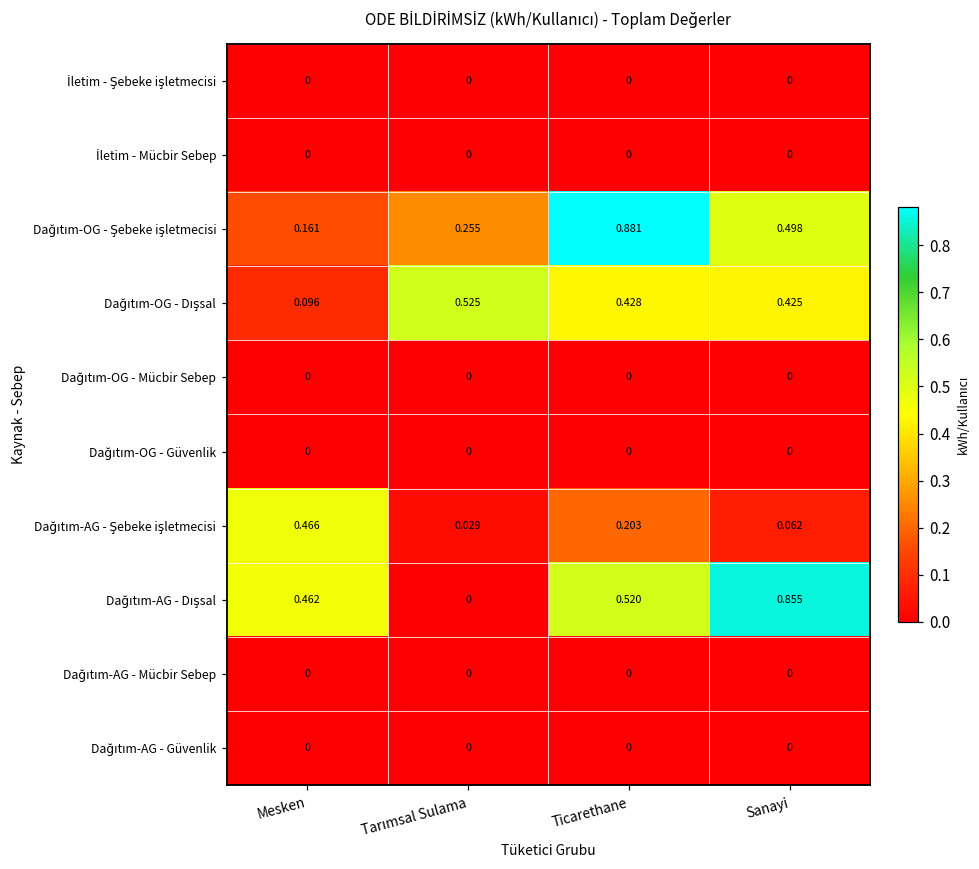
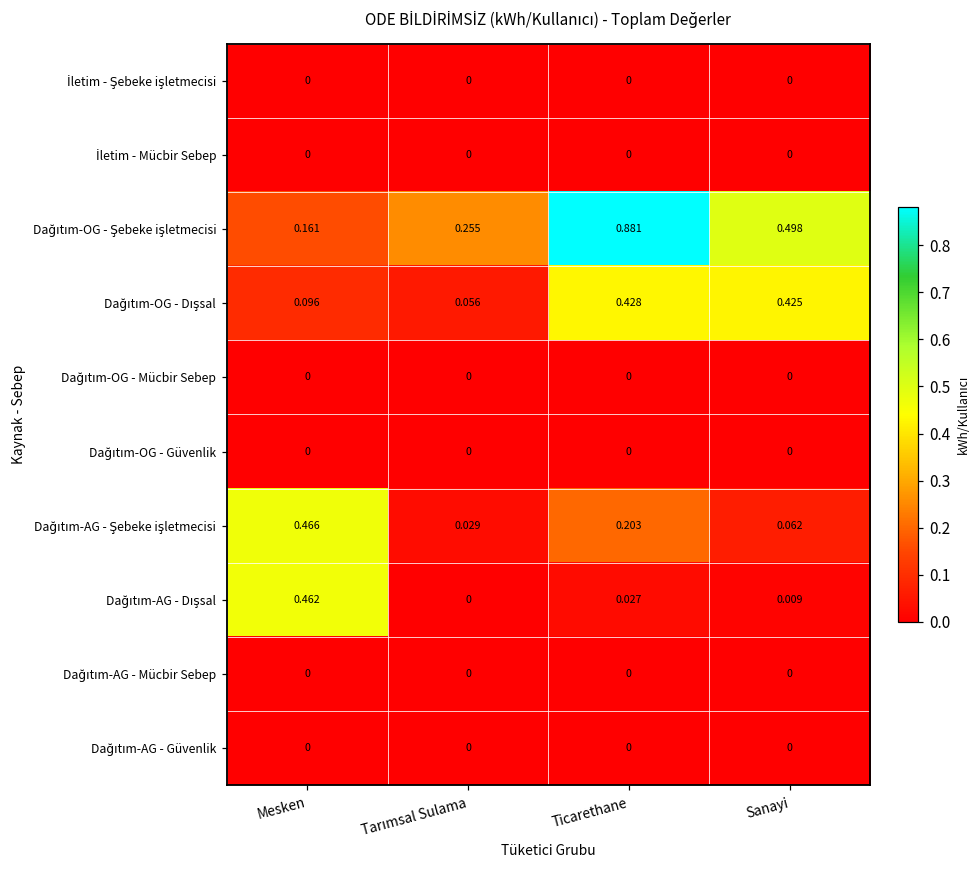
Dağıtım-OG - Dışsal, Tarımsal Sulama: 0.525 -> 0.056
Dağıtım-AG - Dışsal, Ticarethane: 0.520 -> 0.027
Dağıtım-AG - Dışsal, Sanayi: 0.855 -> 0.009
